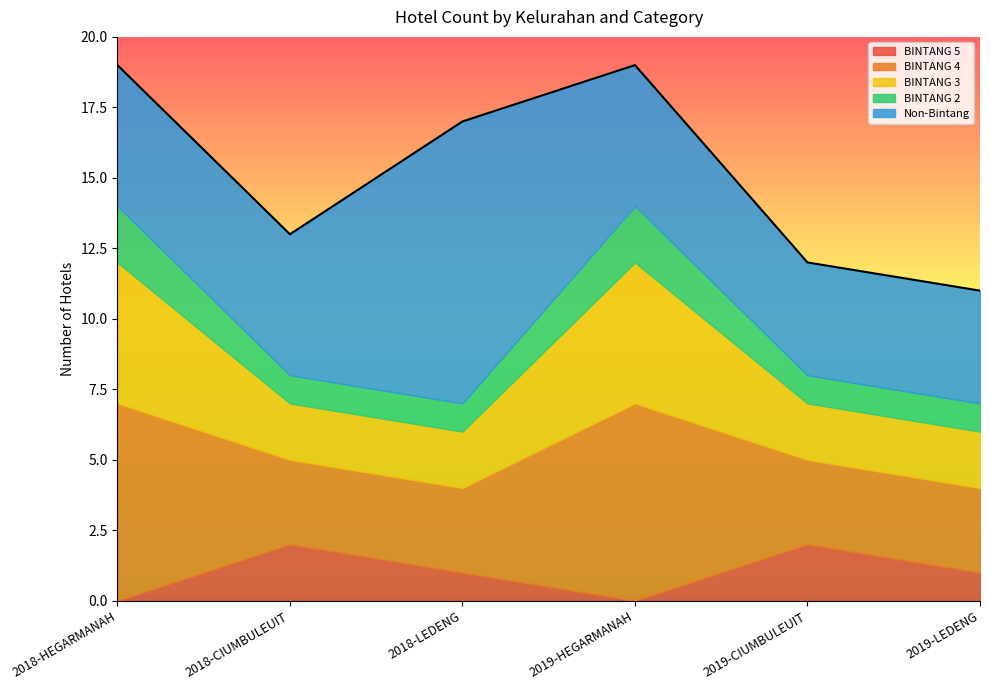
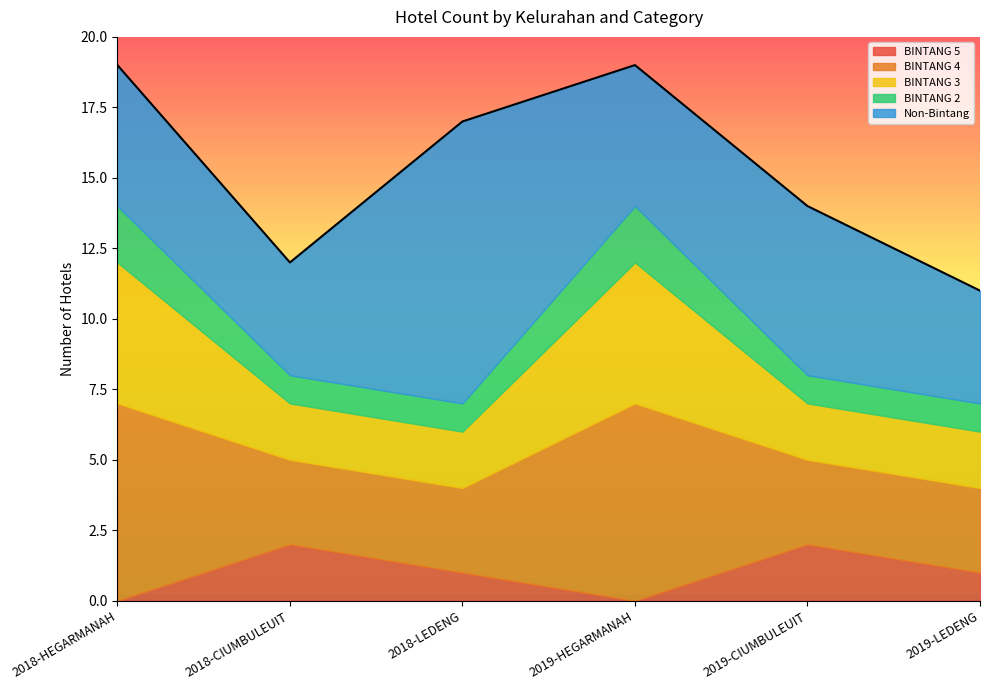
Non-Bintang, 2018-CIUMBULEUIT: 5 -> 4
Non-Bintang, 2019-CIUMBULEUIT: 4 -> 6
